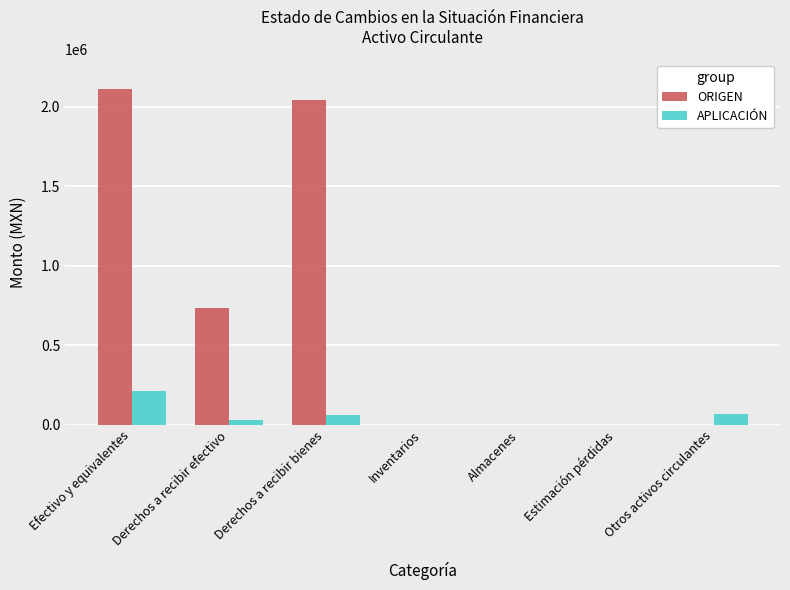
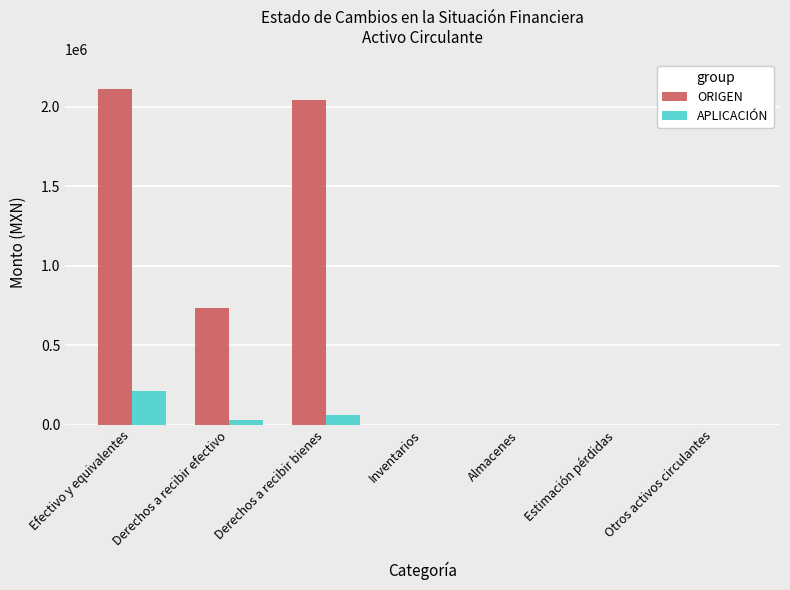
APLICACIÓN, Otros activos circulantes: 70000 -> 0
